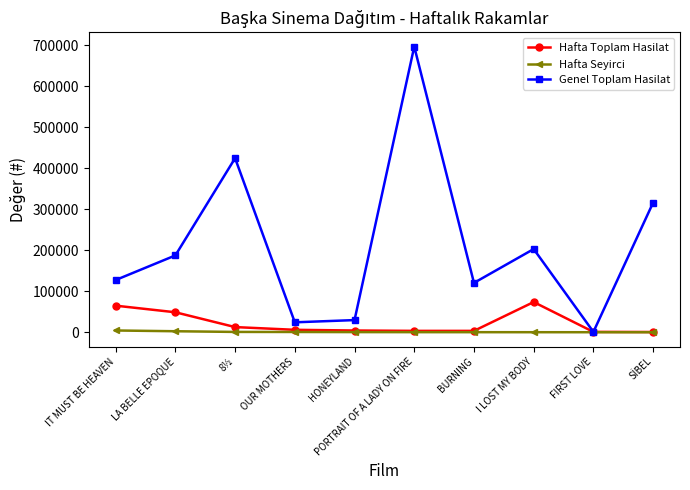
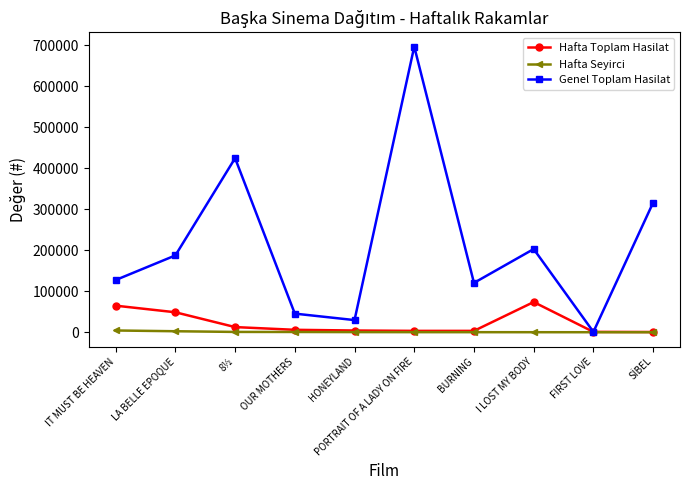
Genel Toplam Hasilat, OUR MOTHERS: 20000 -> 50000
